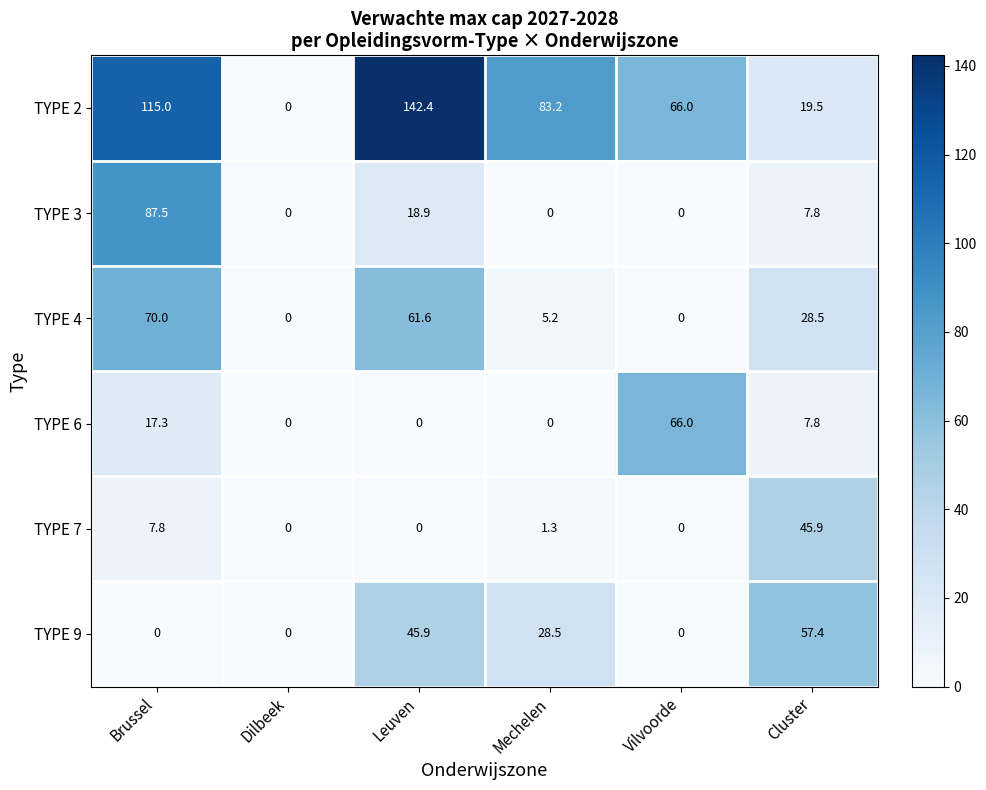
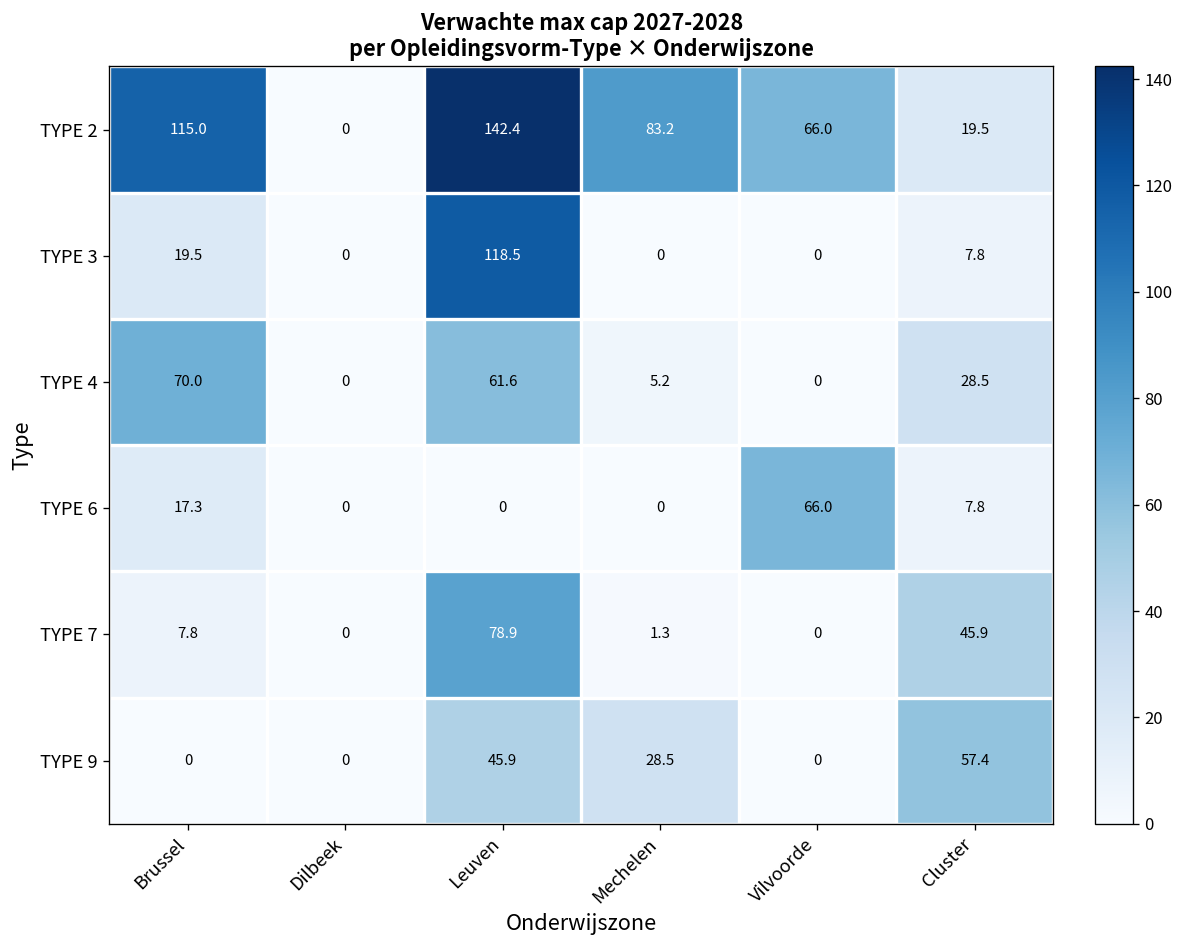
TYPE 3, Brussel: 87.5 -> 19.5
TYPE 3, Leuven: 18.9 -> 118.5
TYPE 7, Leuven: 0 -> 78.9
